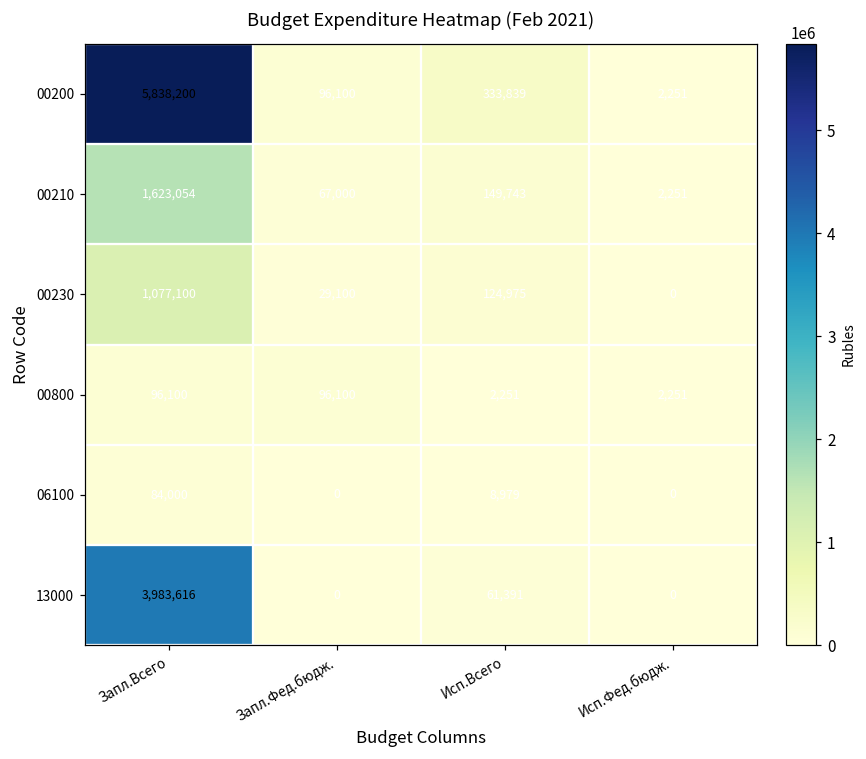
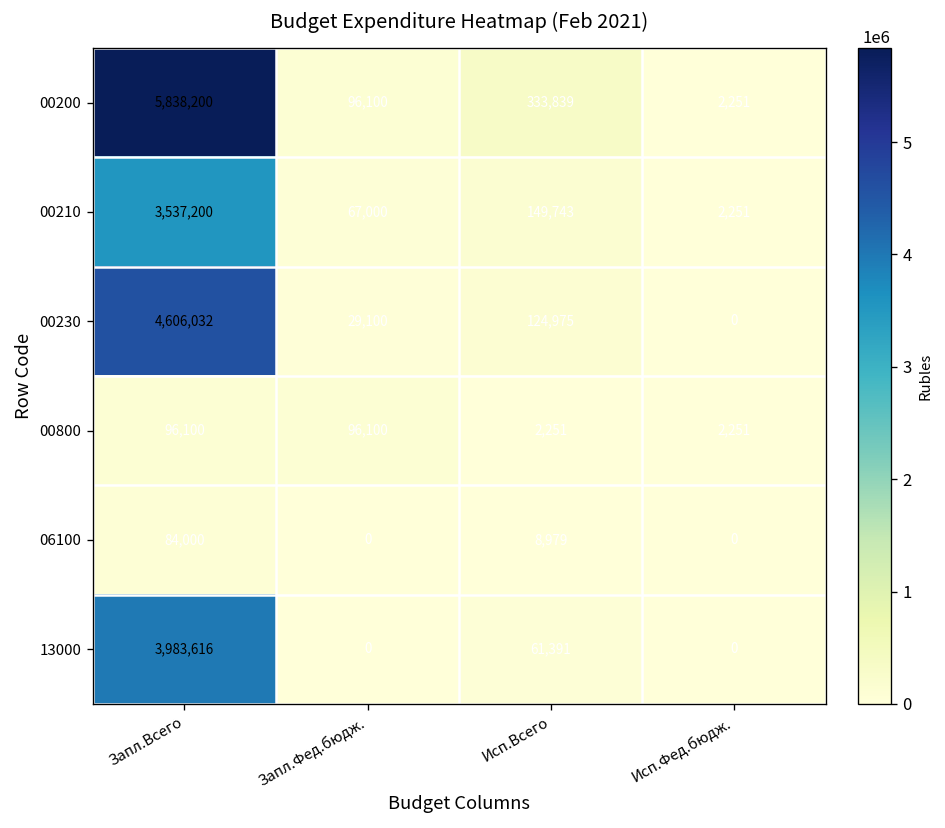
00210, Запл.Всего: 1,623,054 -> 3,537,200
00230, Запл.Всего: 1,077,100 -> 4,606,032
